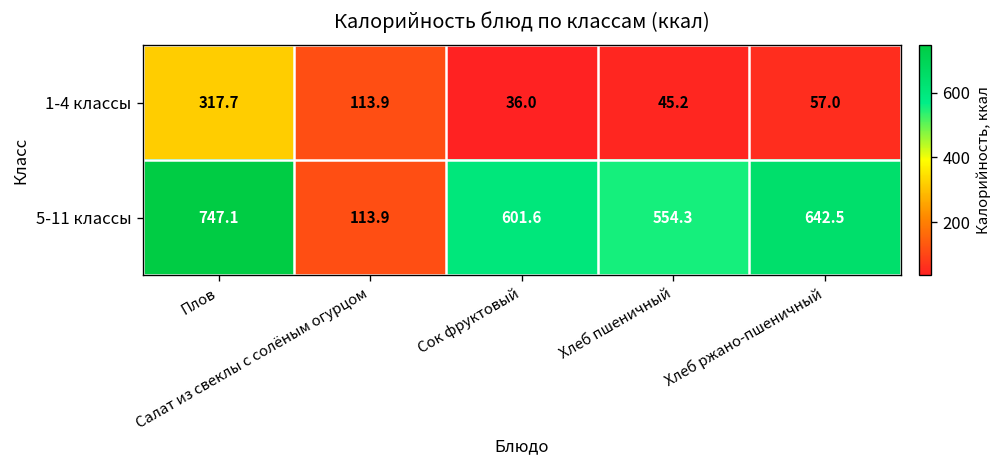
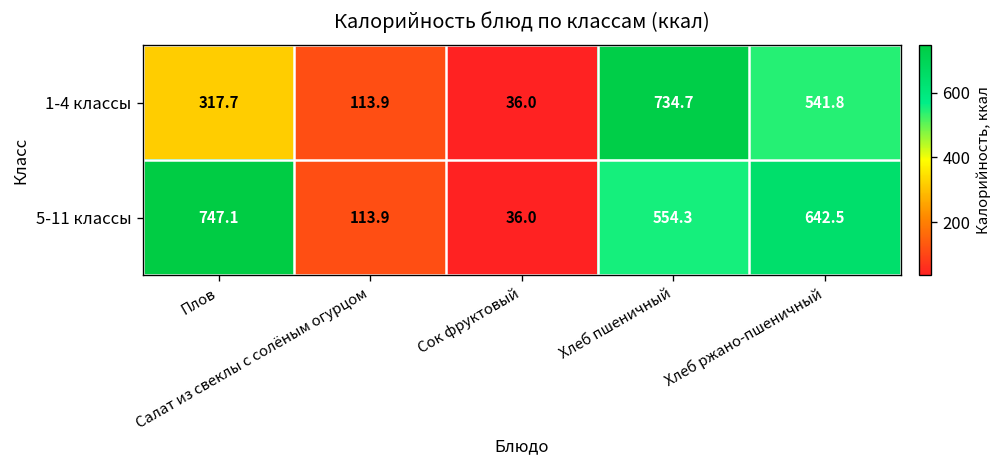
1-4 классы, Хлеб пшеничный: 45.2 -> 734.7
1-4 классы, Хлеб ржано-пшеничный: 57.0 -> 541.8
5-11 классы, Сок фруктовый: 601.6 -> 36.0
